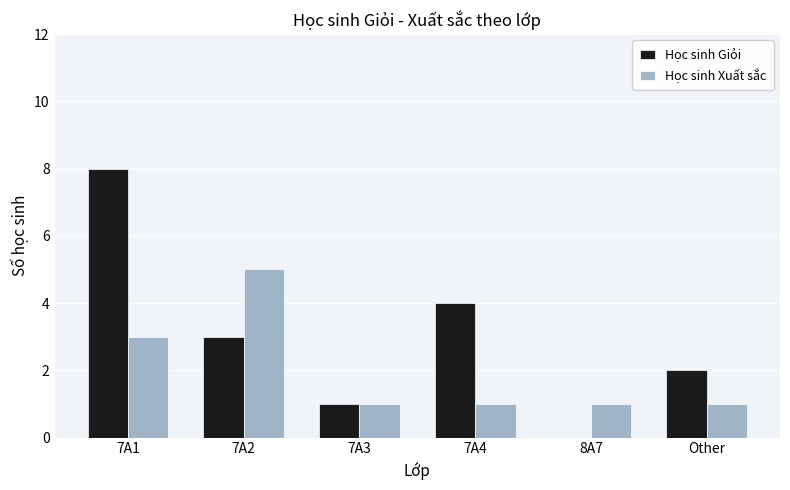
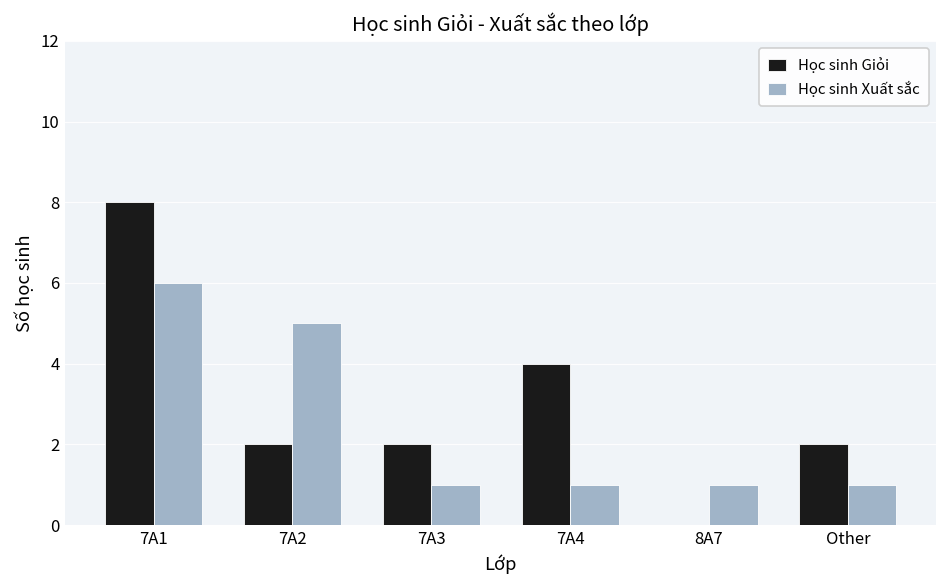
Học sinh Xuất sắc, 7A1: 3 -> 6
Học sinh Giỏi, 7A2: 3 -> 2
Học sinh Giỏi, 7A3: 1 -> 2
